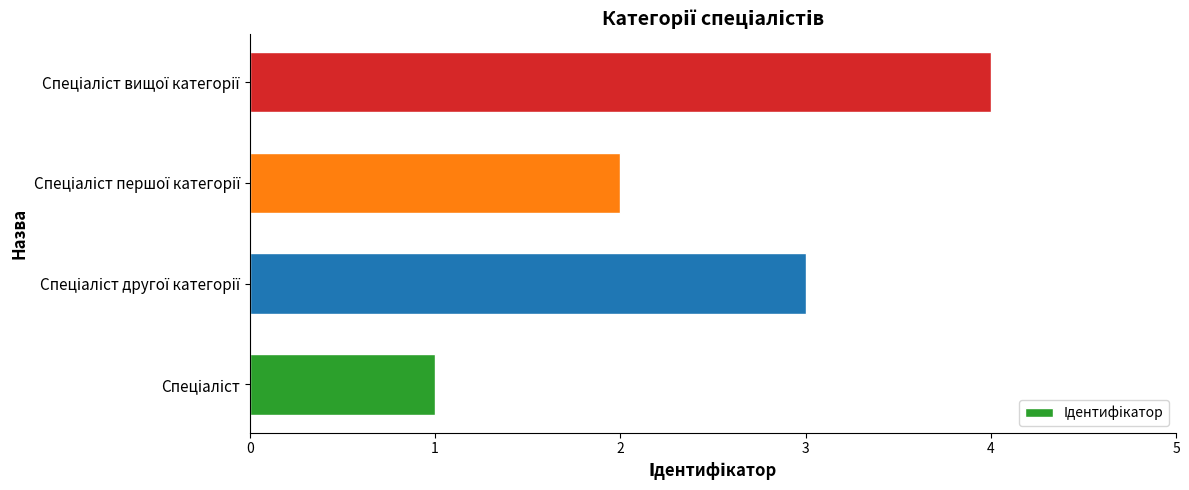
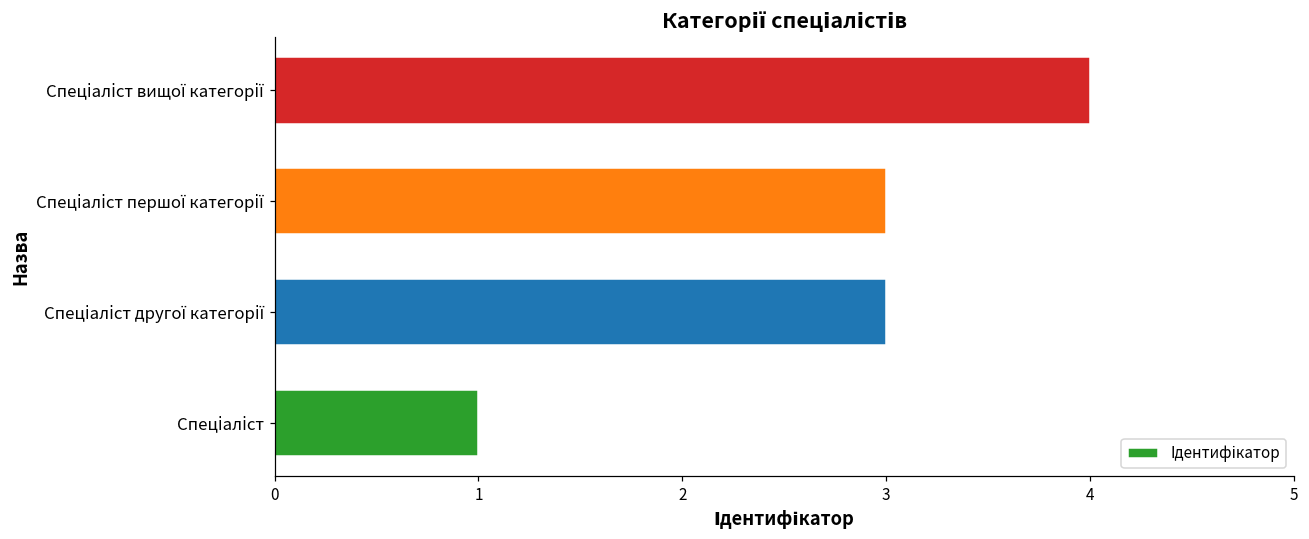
Спеціаліст першої категорії: 2 -> 3
